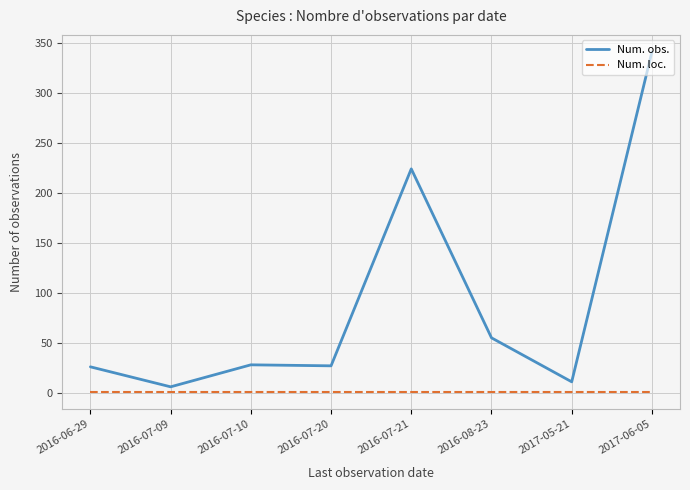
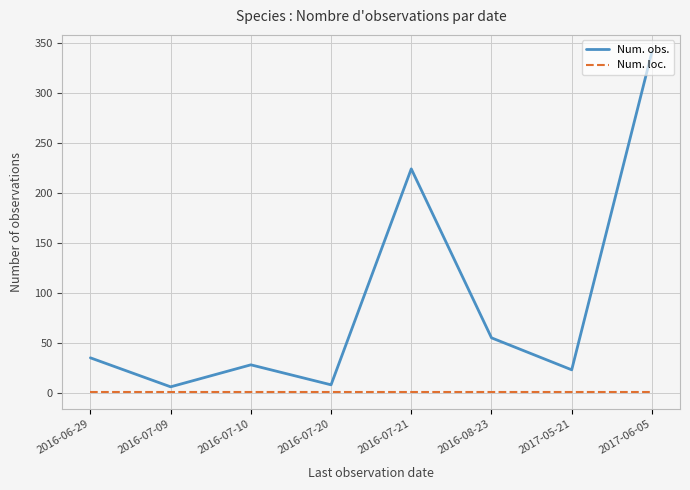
Num. obs., 2016-06-29: 30 -> 40
Num. obs., 2016-07-20: 30 -> 10
Num. obs., 2017-05-21: 10 -> 20
